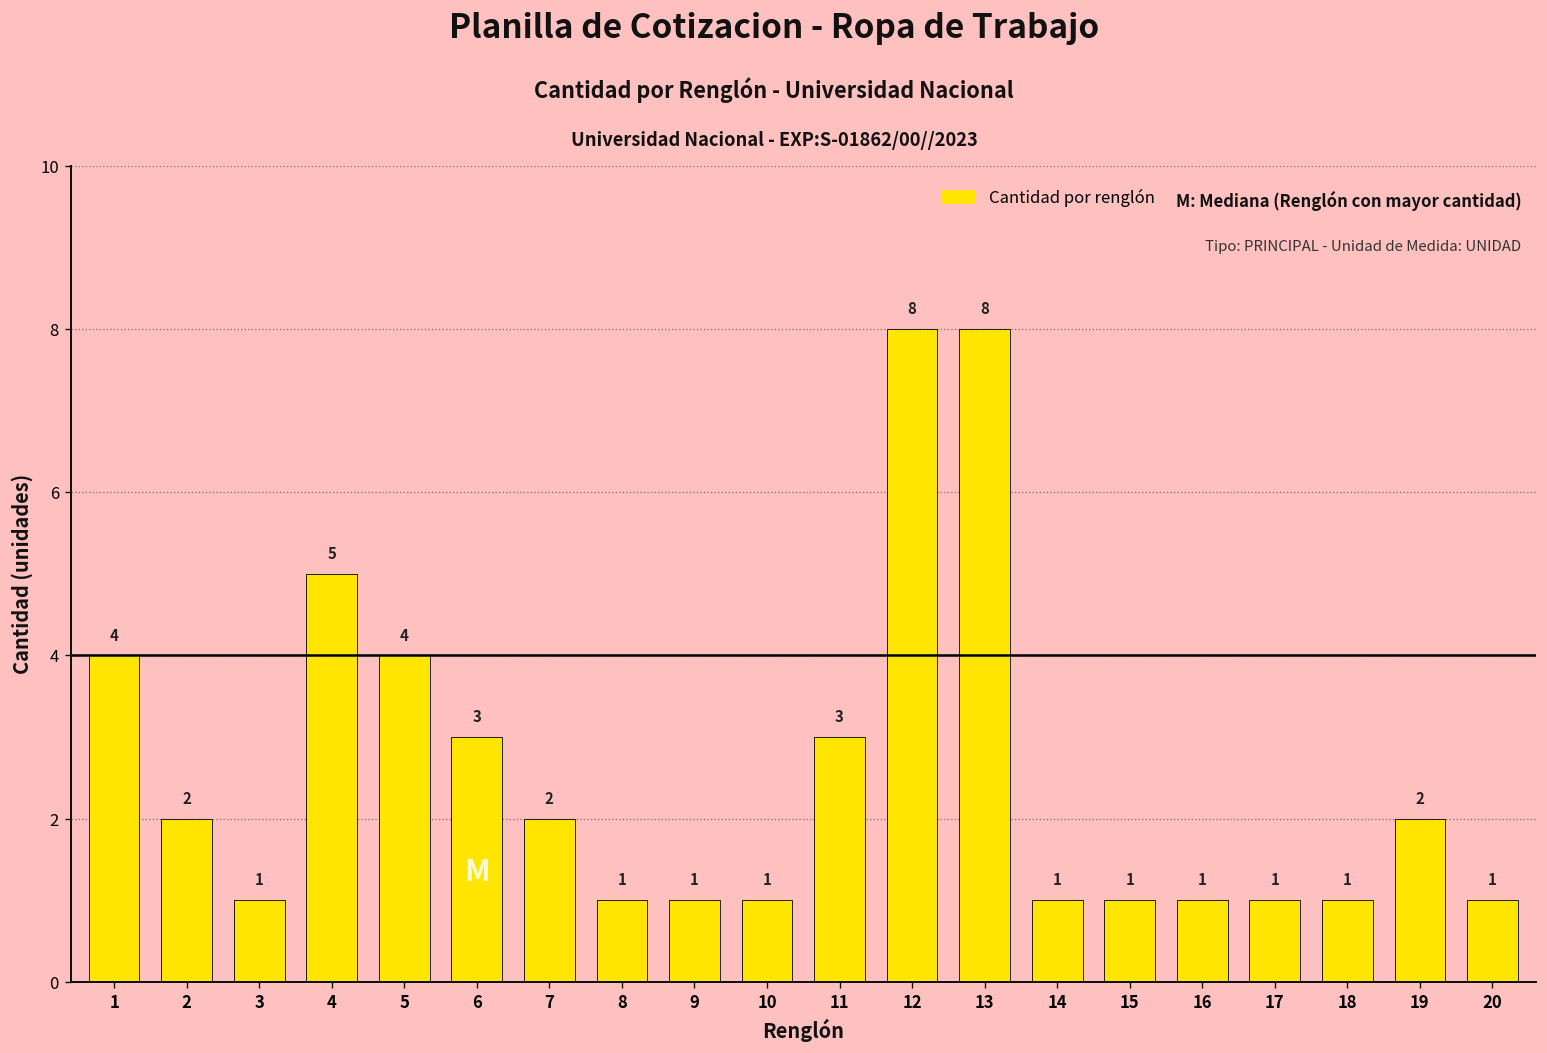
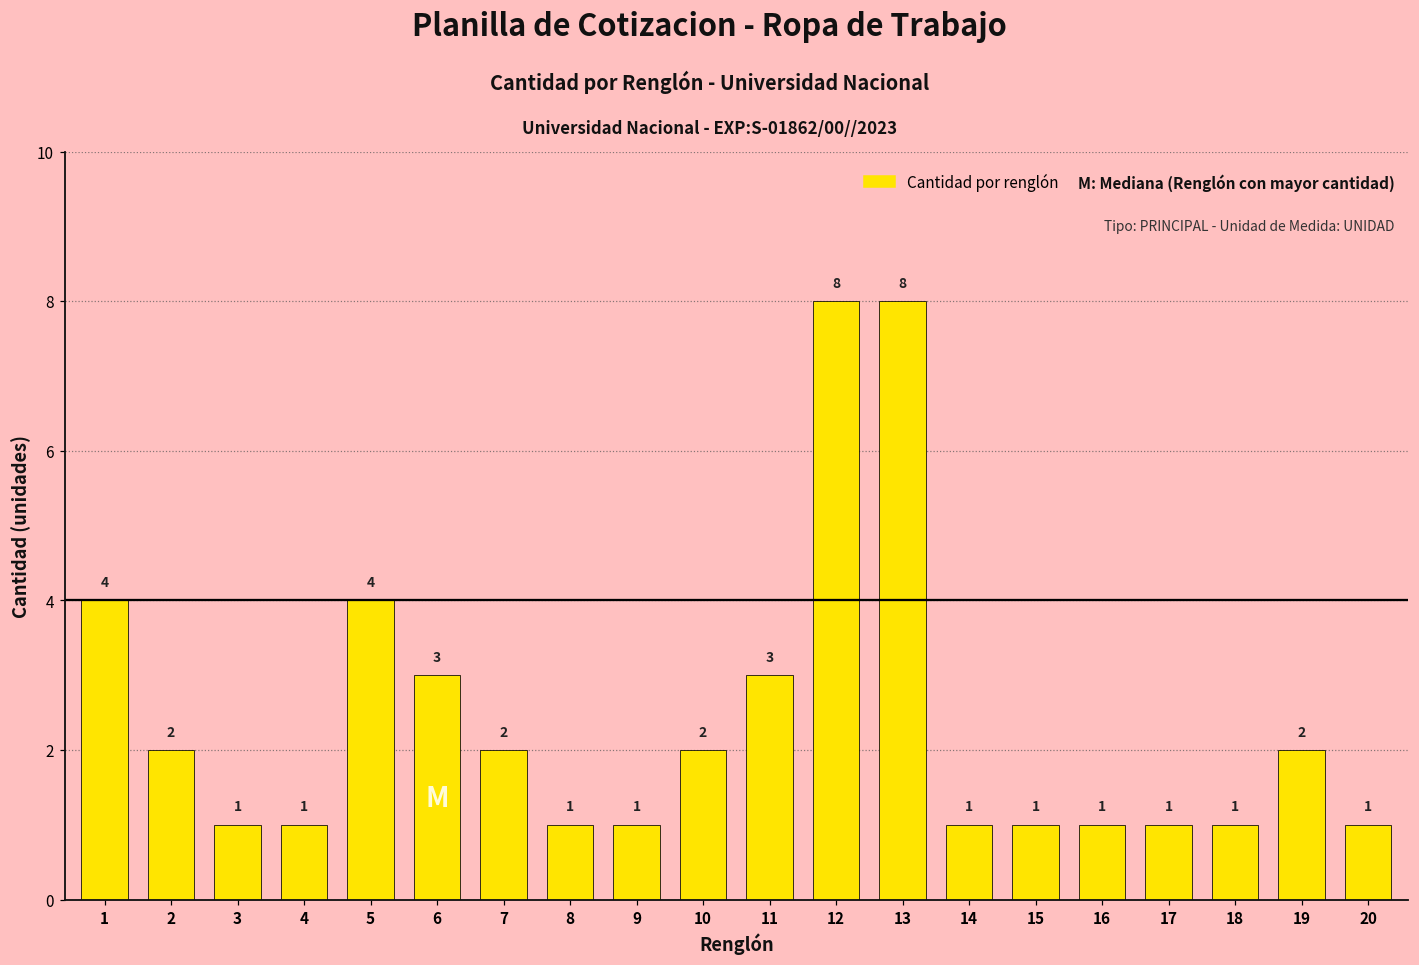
4: 5 -> 1
10: 1 -> 2
